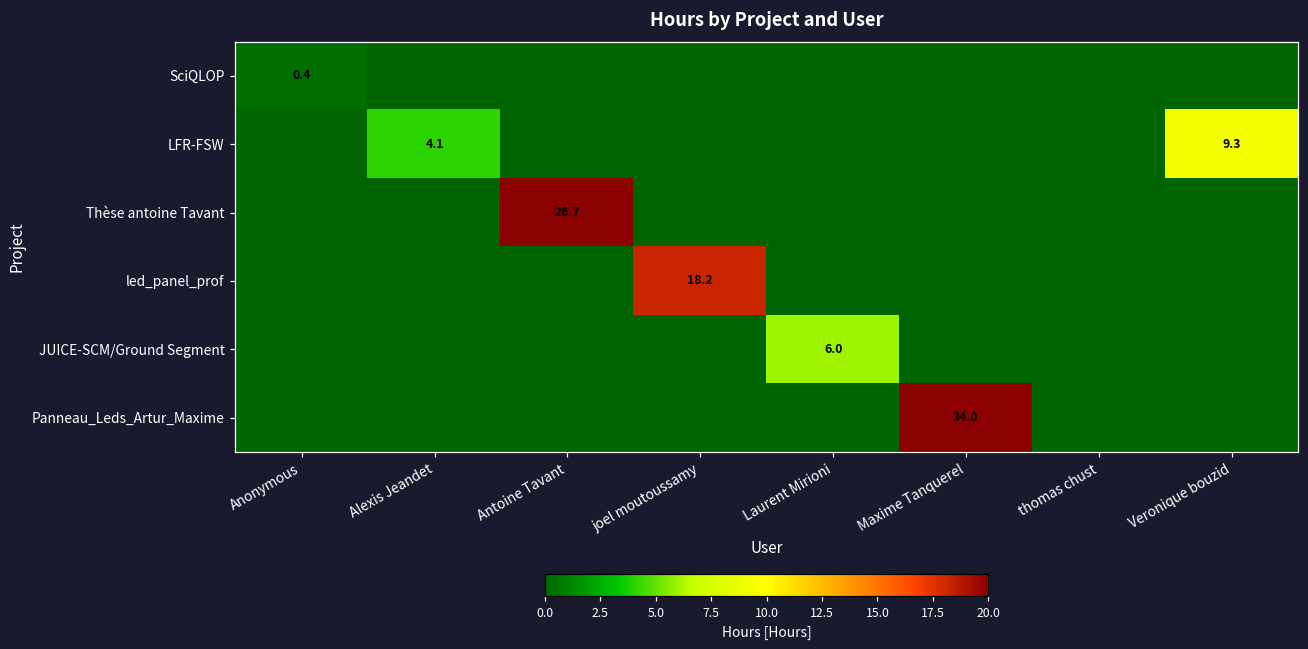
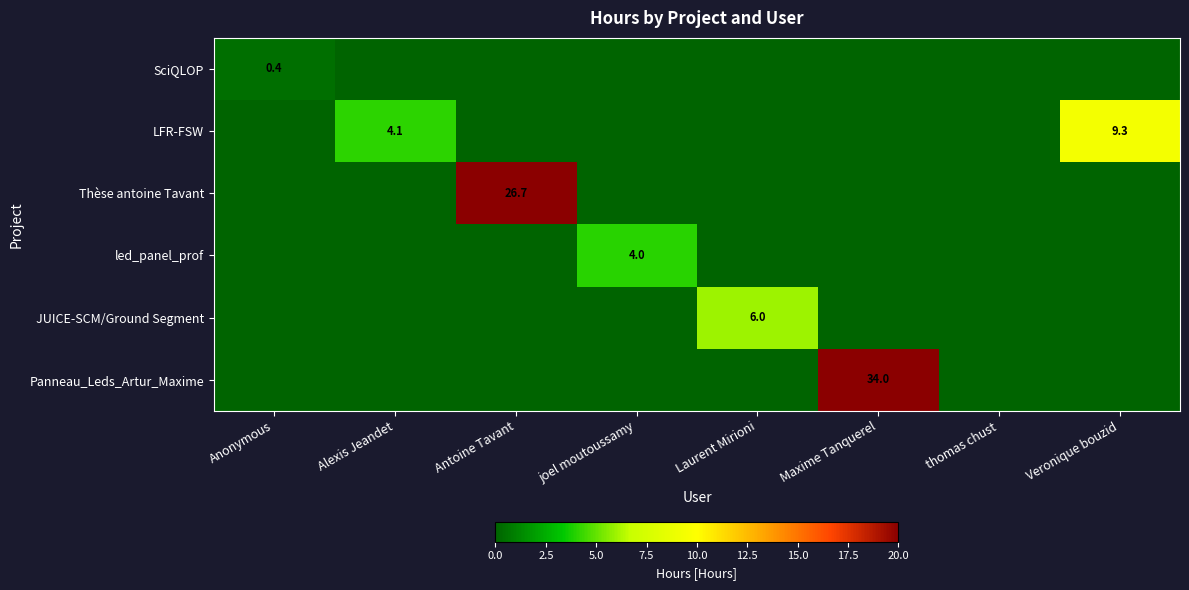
led_panel_prof, joel moutoussamy: 18.2 -> 4.0
